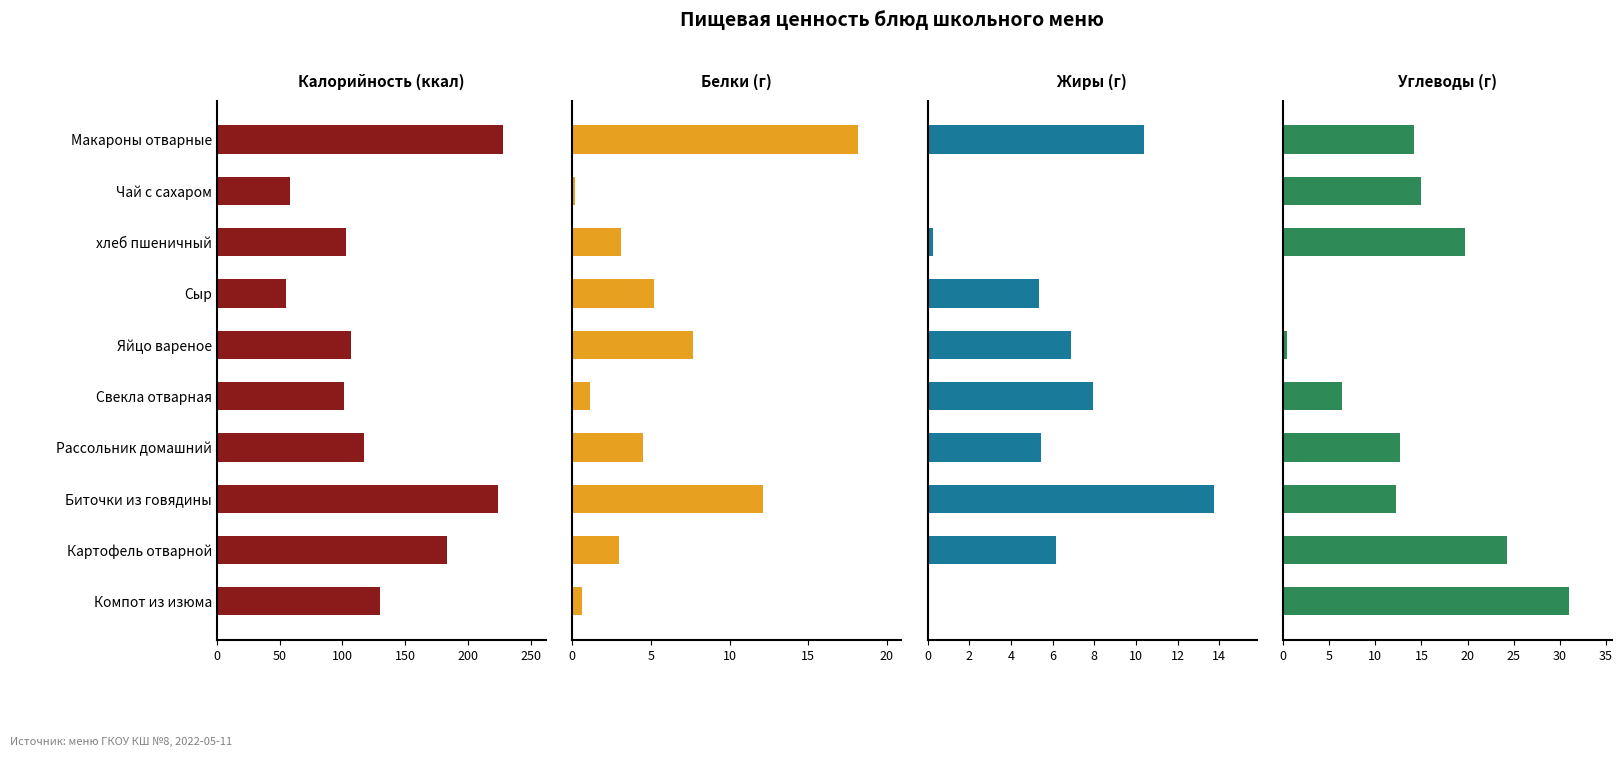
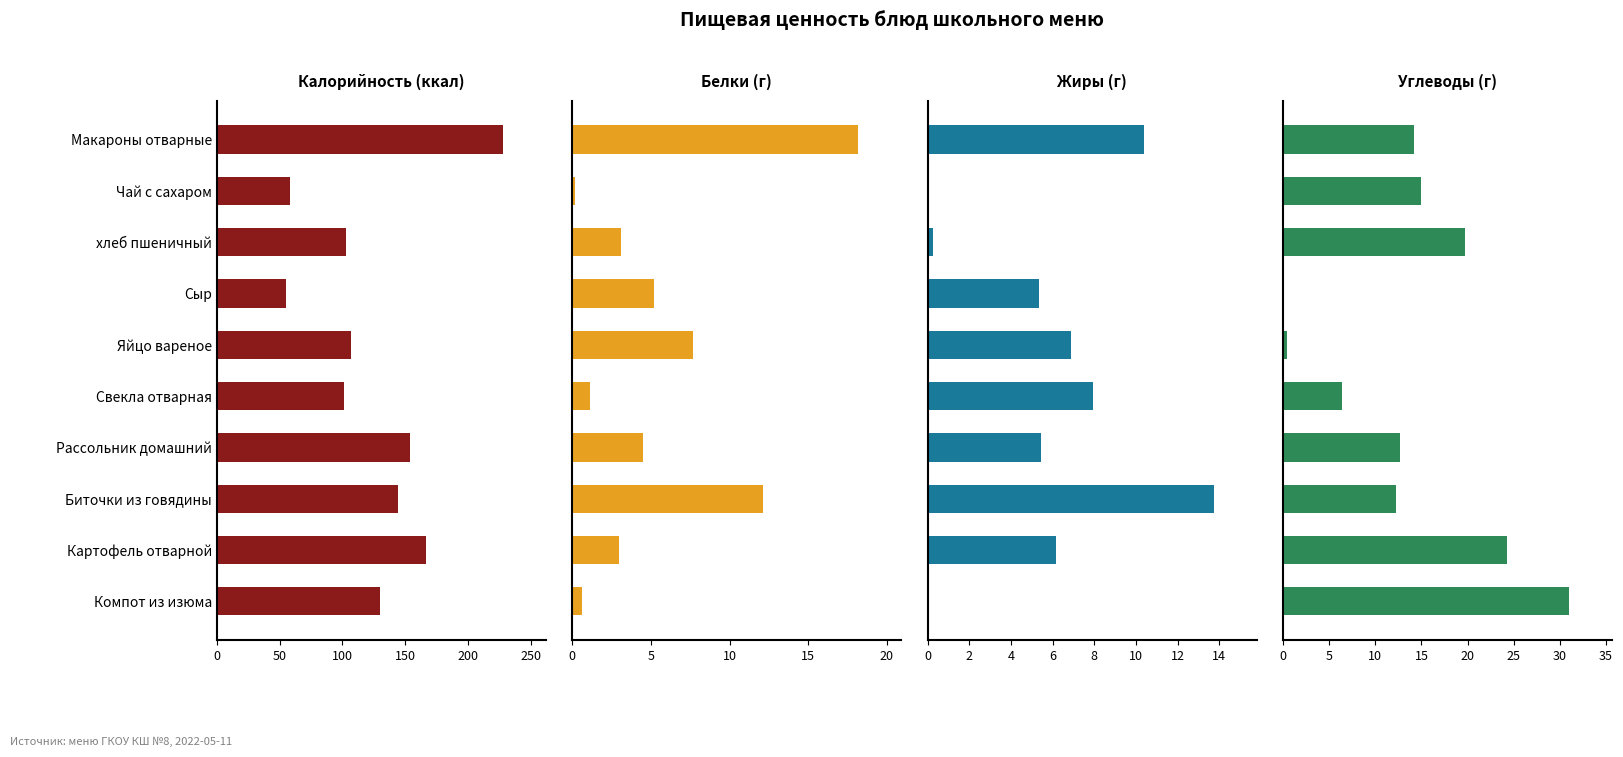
Калорийность (ккал), Рассольник домашний: 117 -> 154
Калорийность (ккал), Биточки из говядины: 224 -> 144
Калорийность (ккал), Картофель отварной: 183 -> 167
